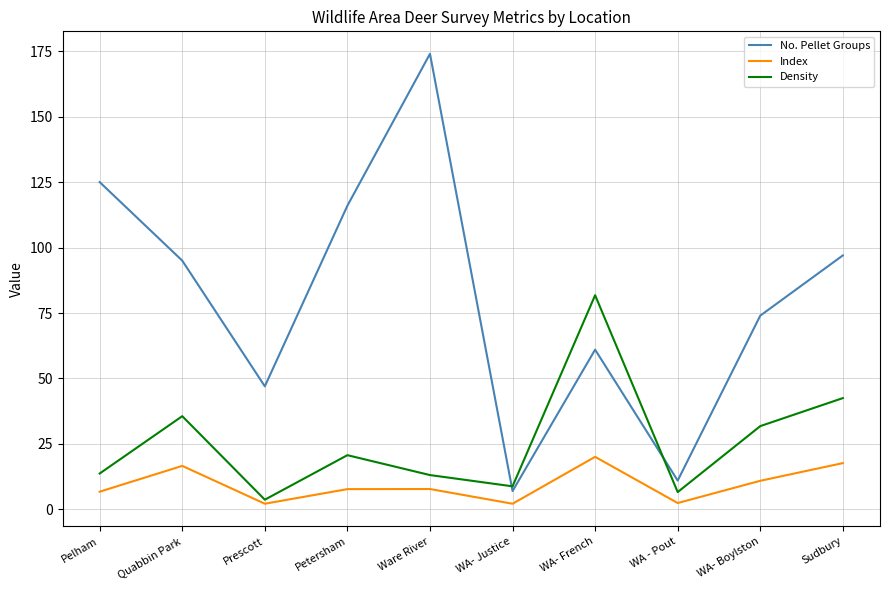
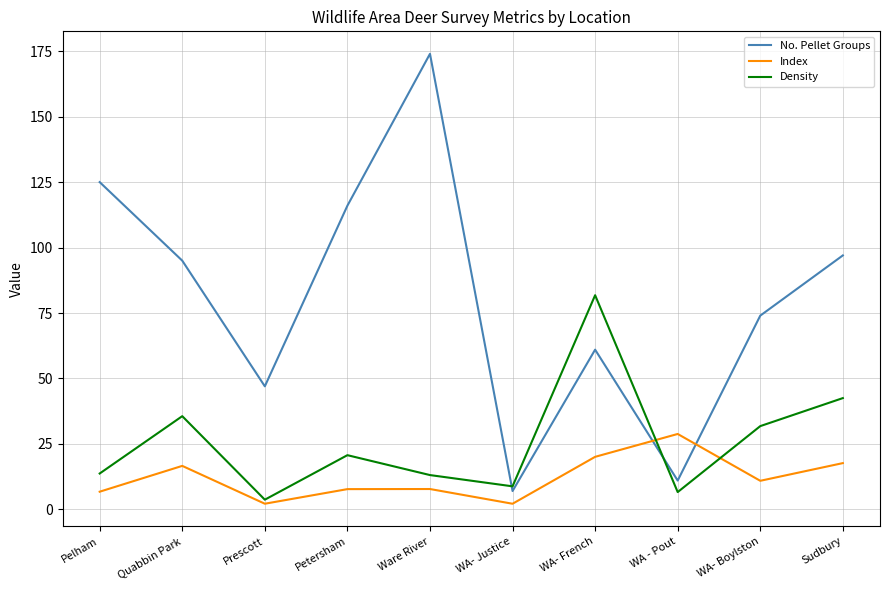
Index, WA - Pout: 2 -> 29
